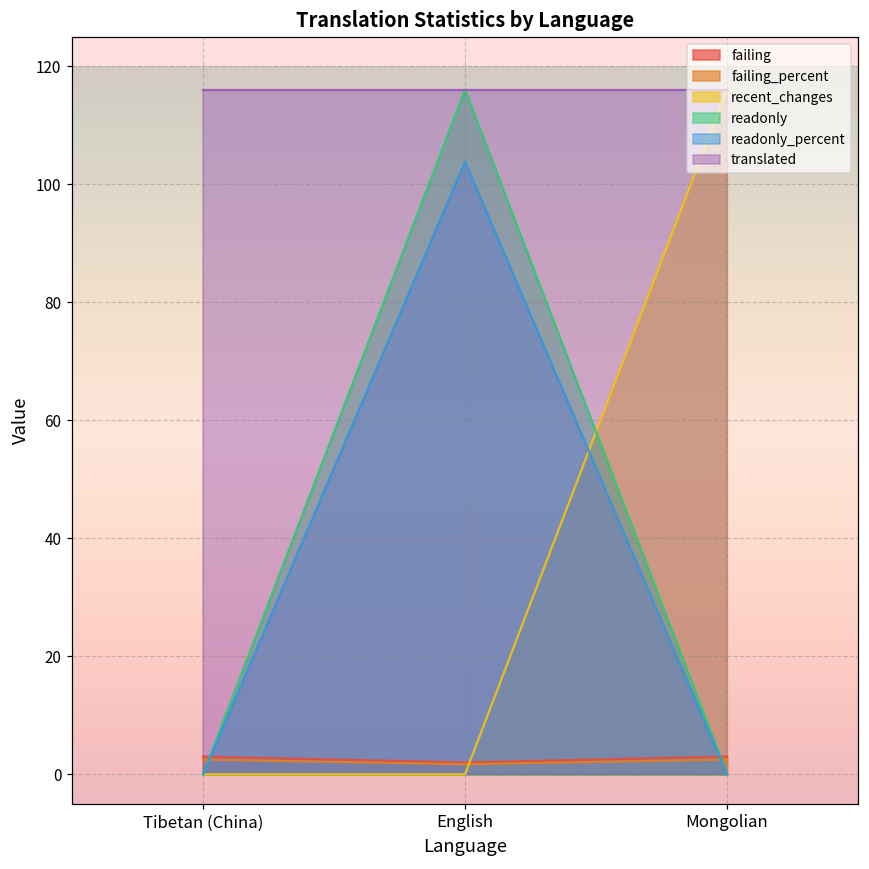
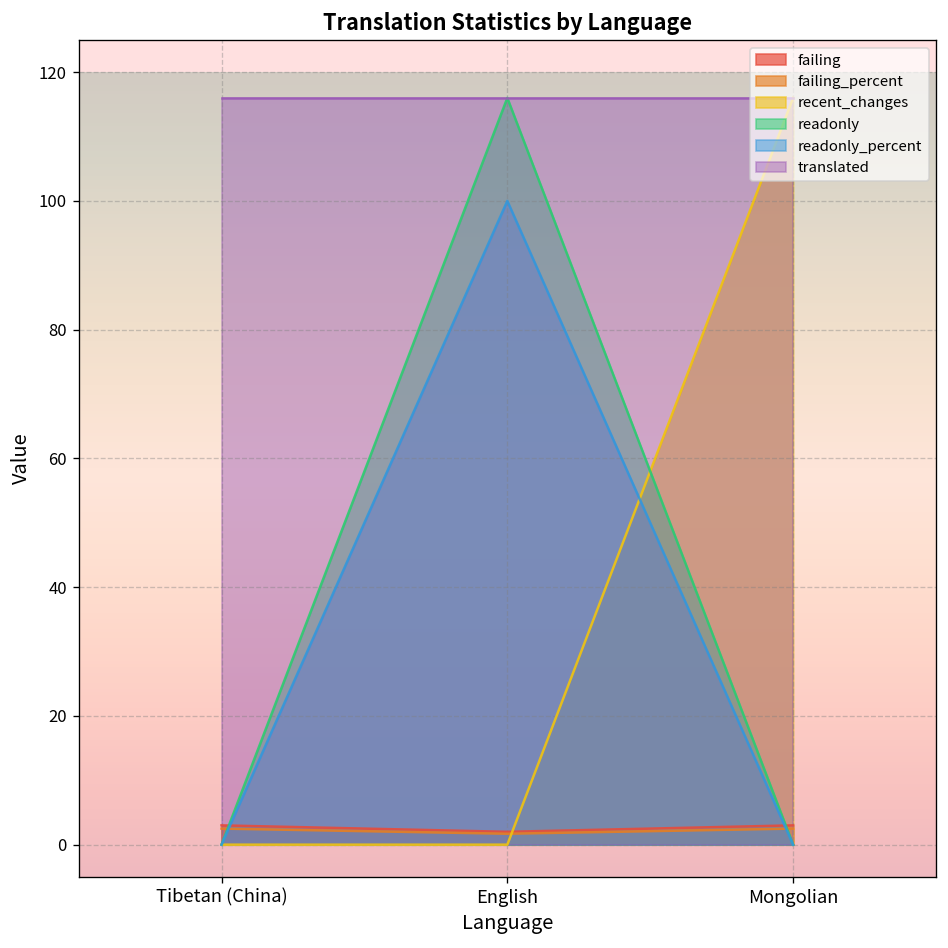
readonly_percent, English: 104 -> 100
